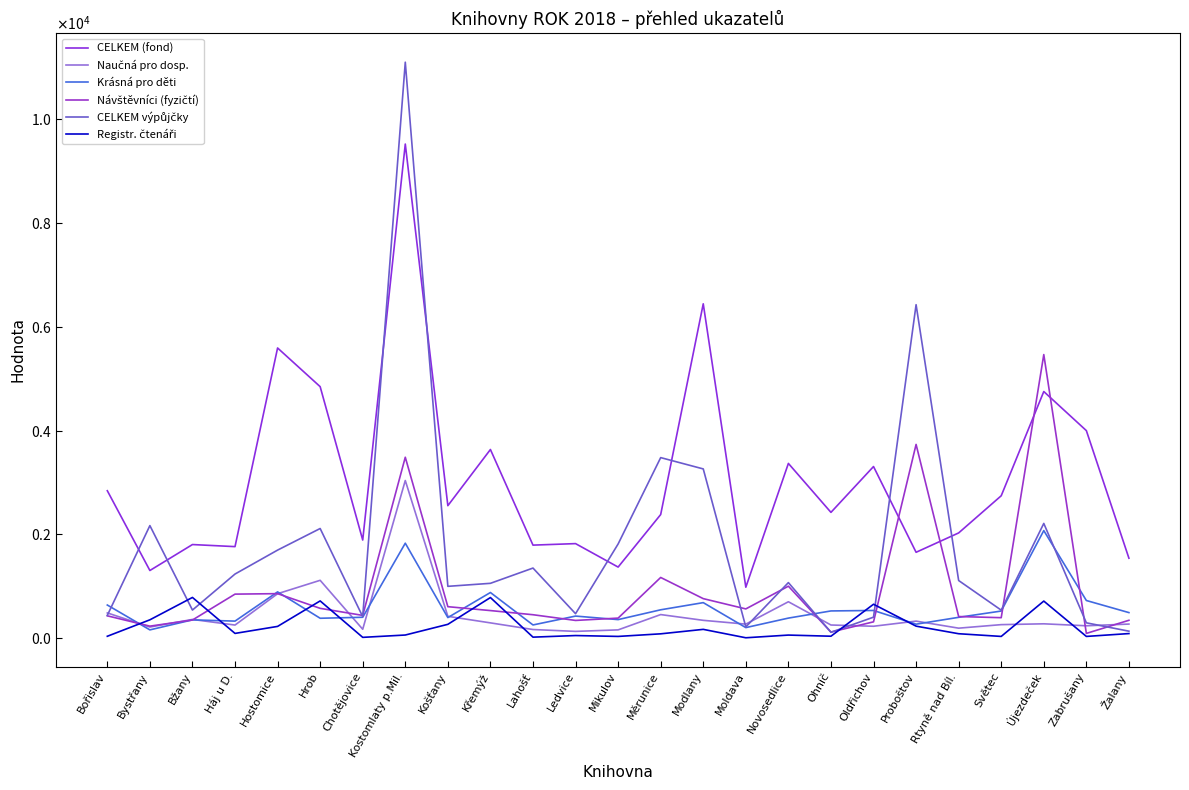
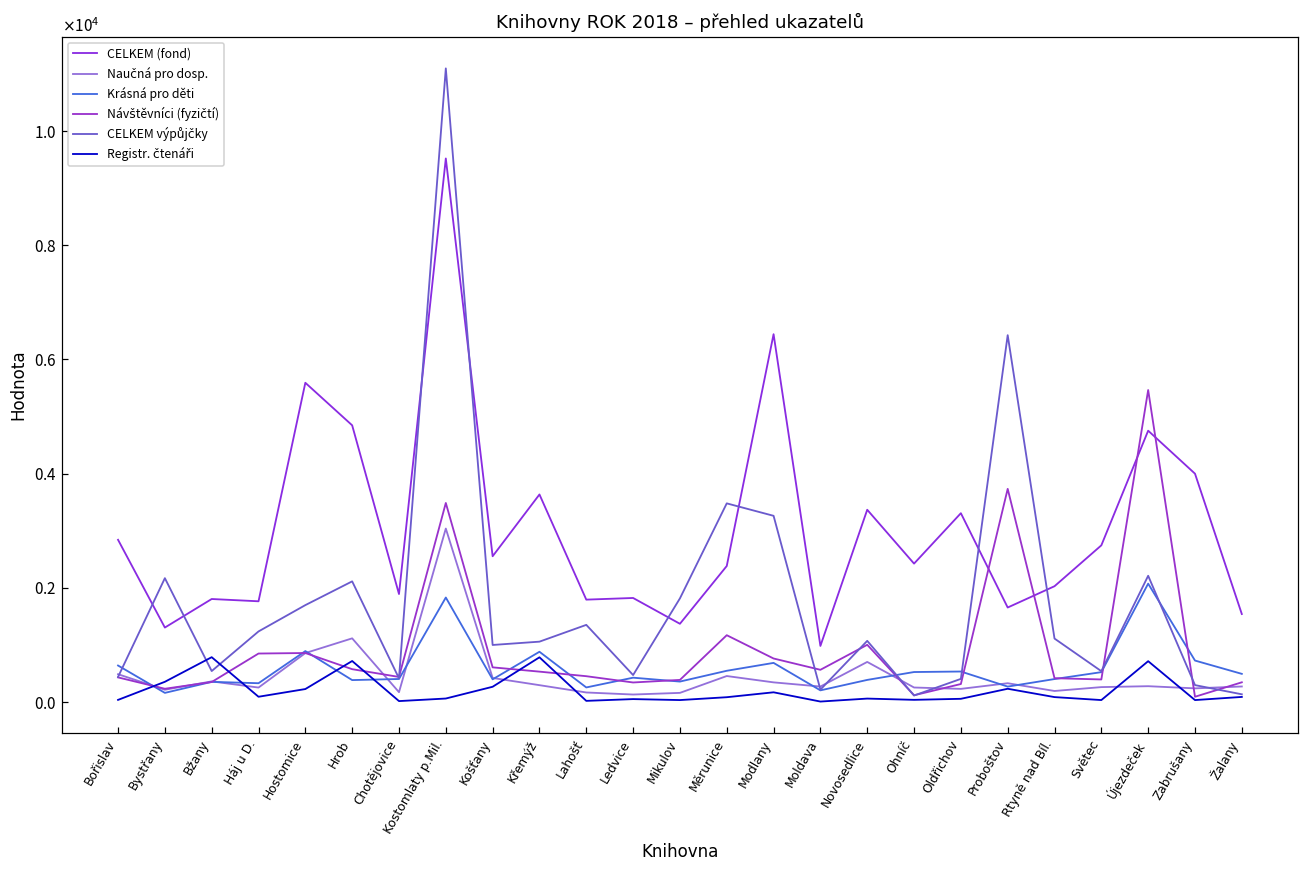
Registr. čtenáři, Oldřichov: 700 -> 100
